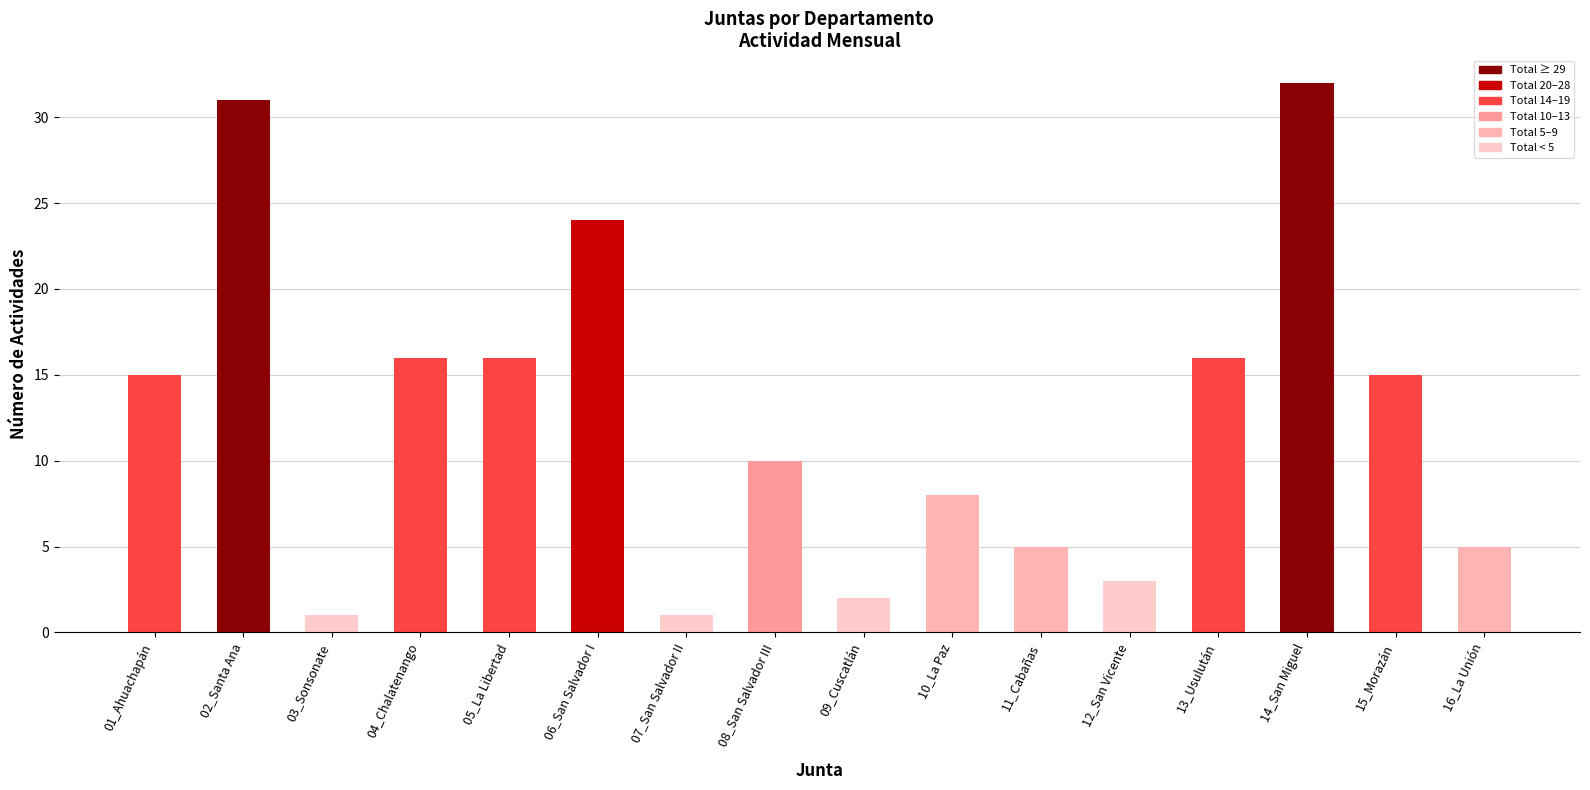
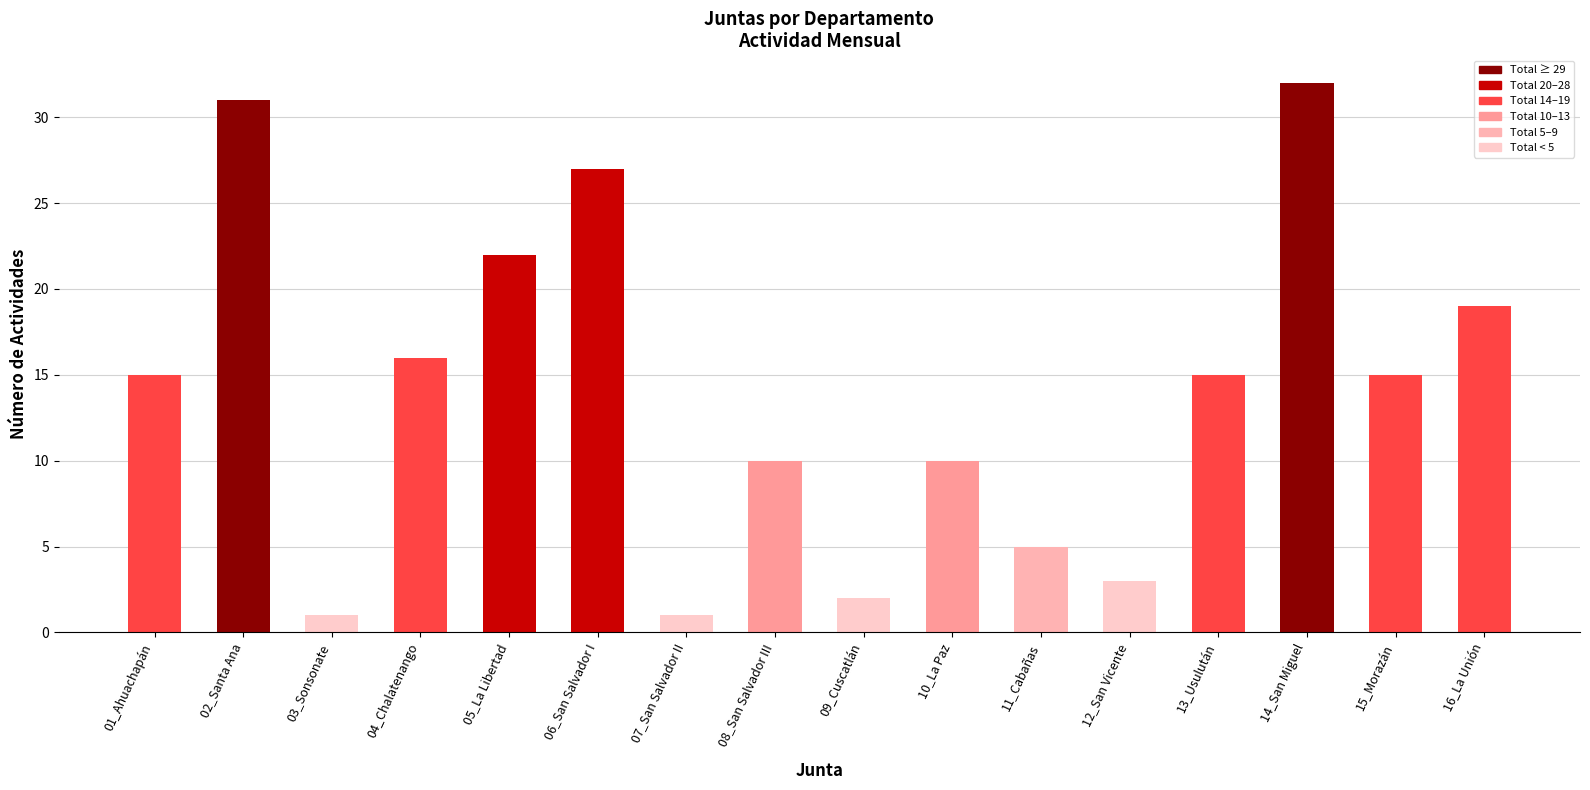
05_La Libertad: 16 -> 22
06_San Salvador I: 24 -> 27
10_La Paz: 8 -> 10
13_Usulután: 16 -> 15
16_La Unión: 5 -> 19
